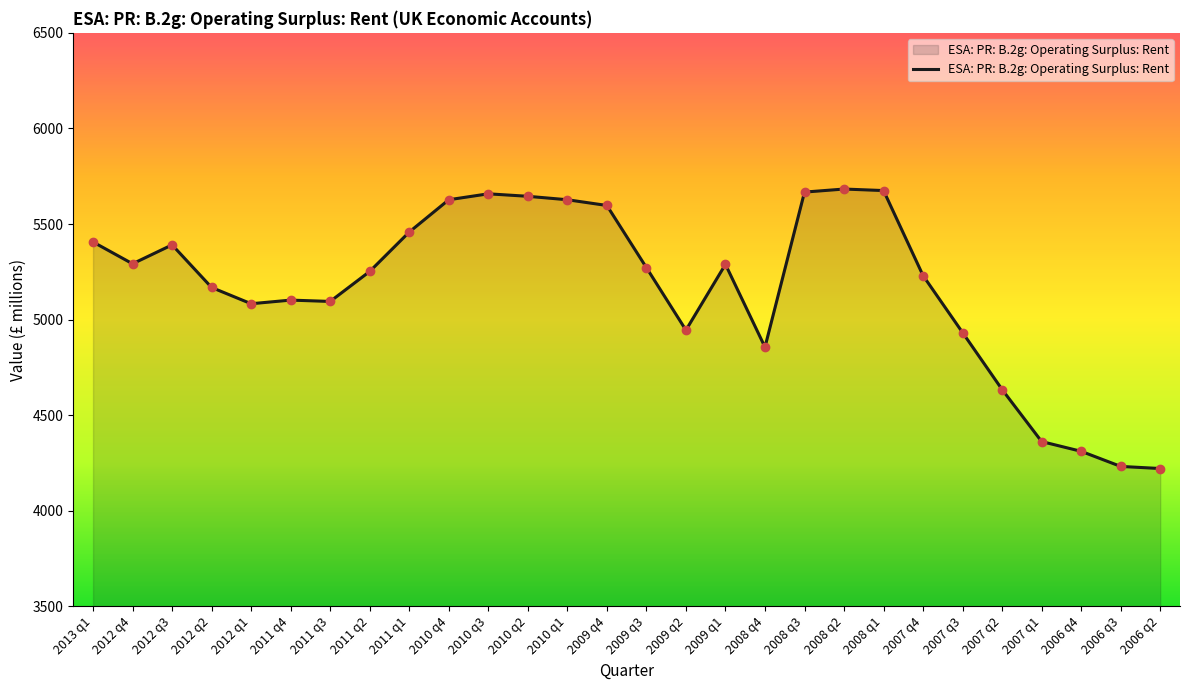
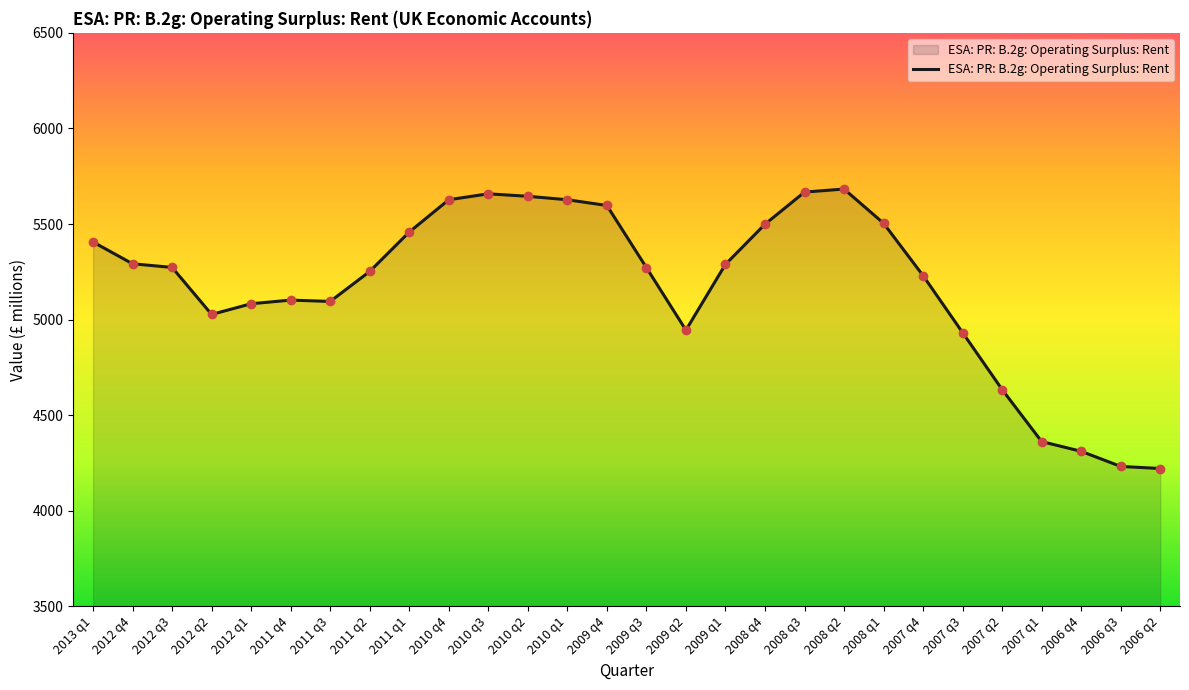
2012 q3: 5390 -> 5270
2012 q2: 5170 -> 5030
2008 q4: 4860 -> 5500
2008 q1: 5680 -> 5500
